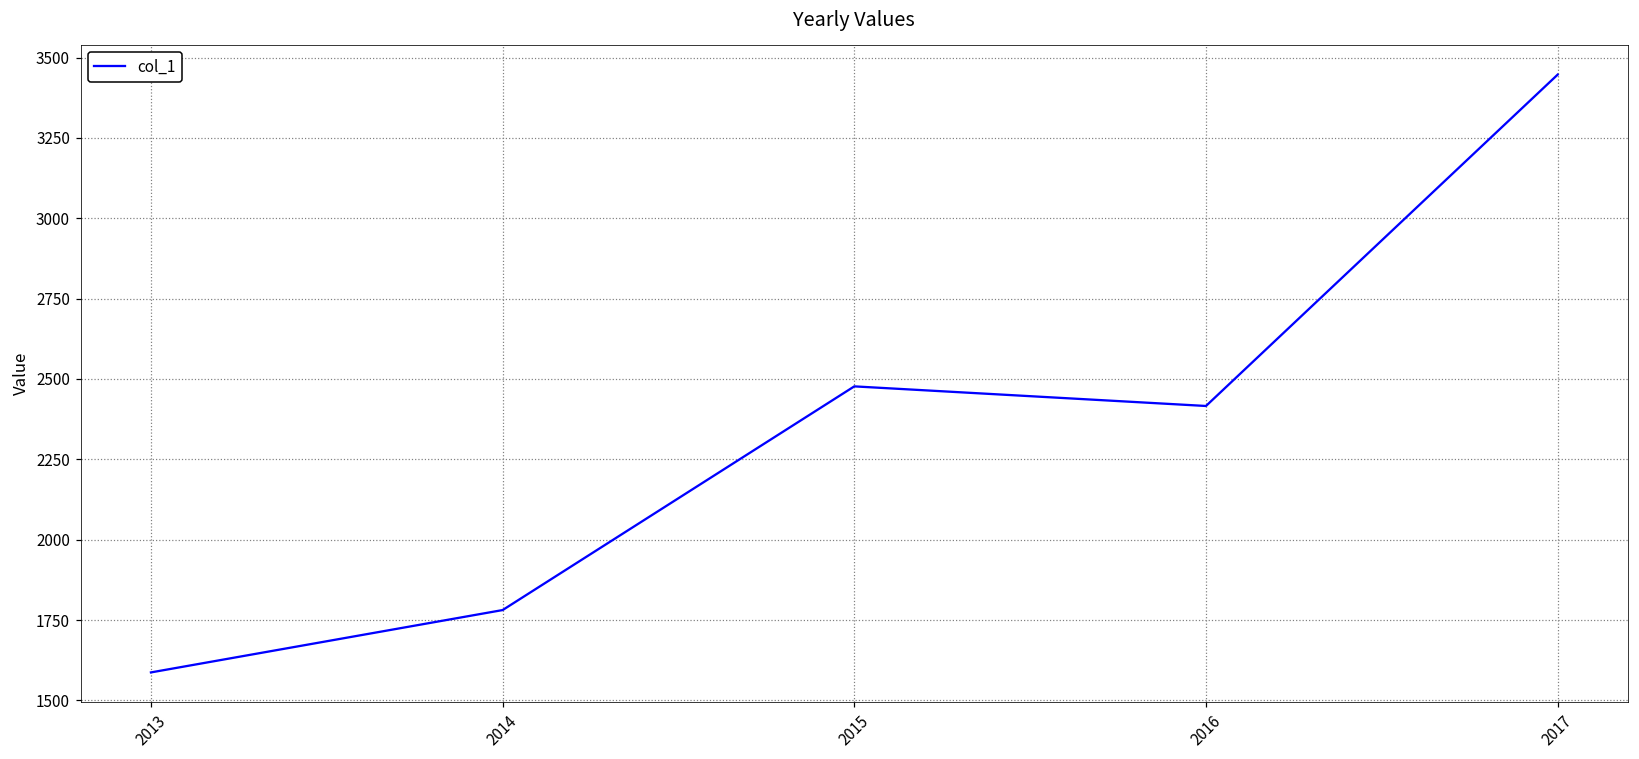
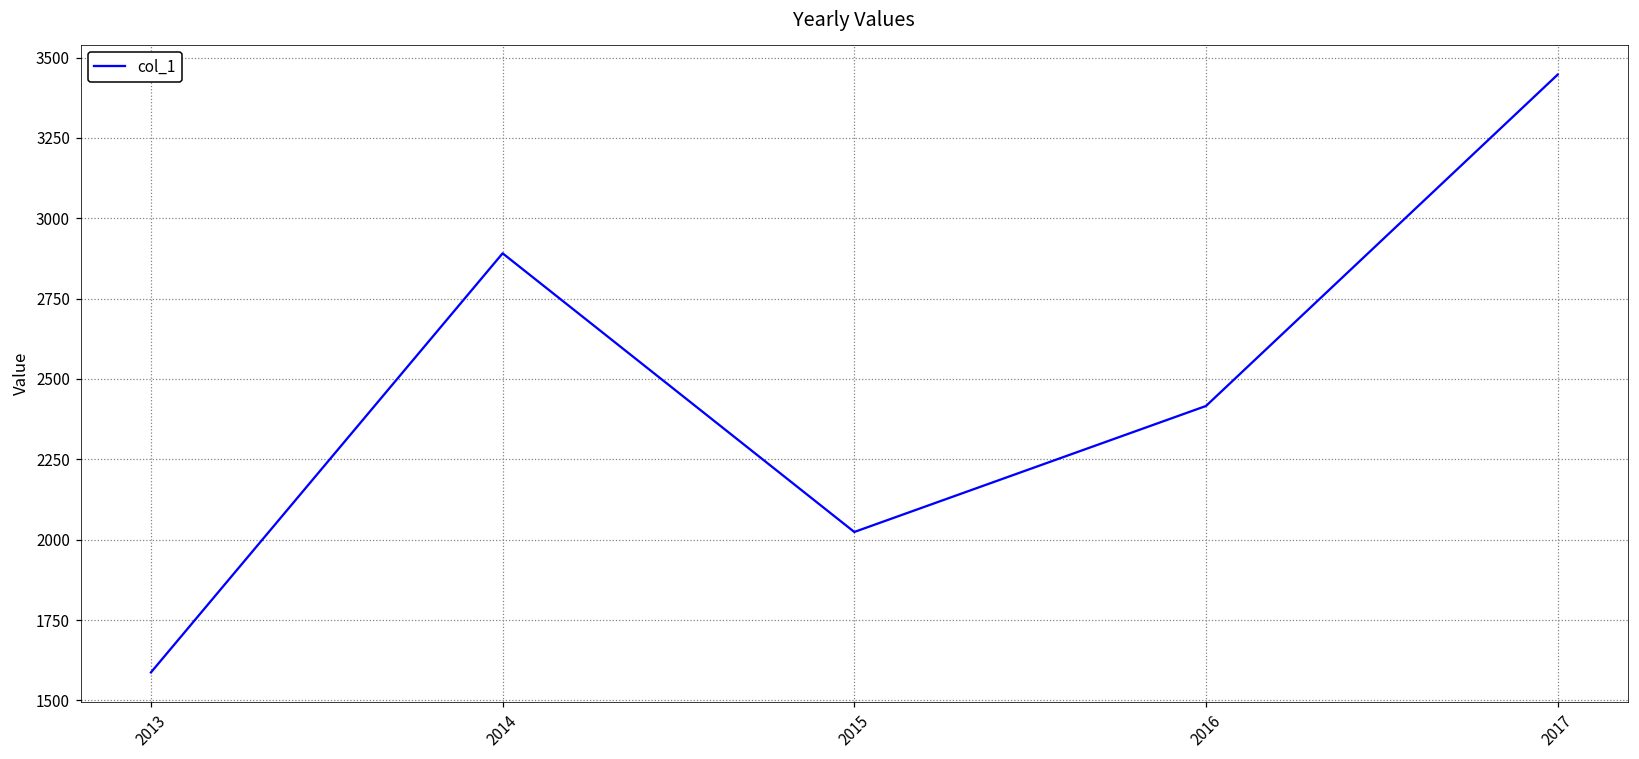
2014: 1780 -> 2890
2015: 2480 -> 2020
